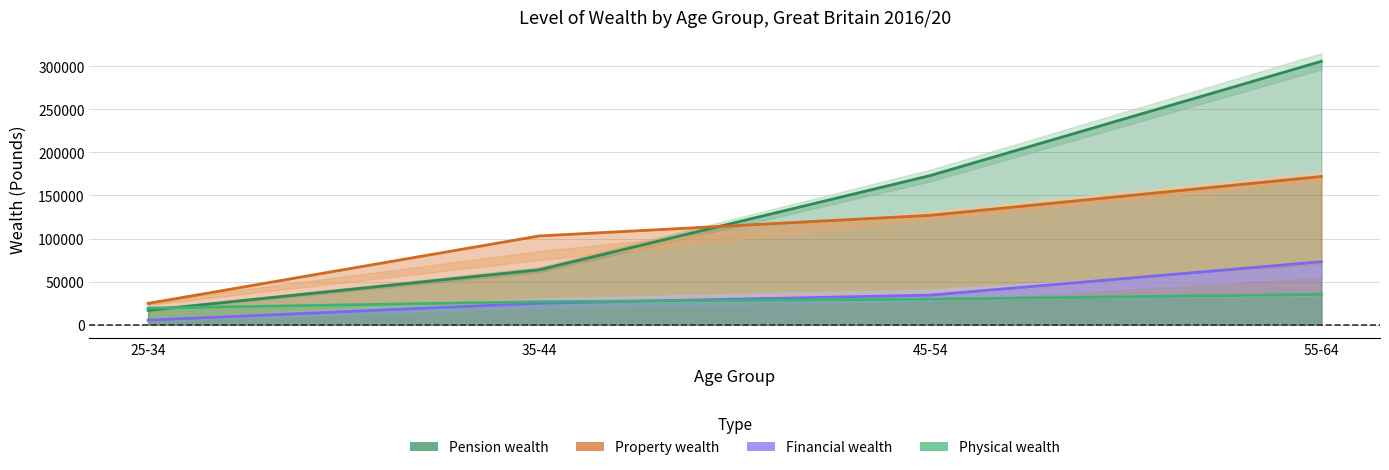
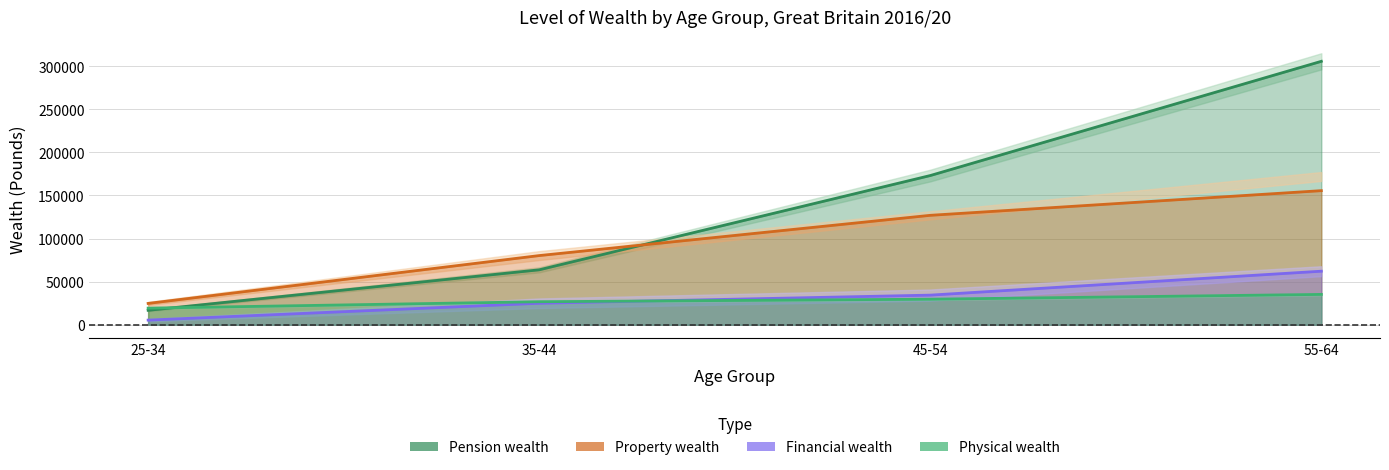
Property wealth, 35-44: 100000 -> 80000
Property wealth, 55-64: 170000 -> 160000
Financial wealth, 55-64: 70000 -> 60000
